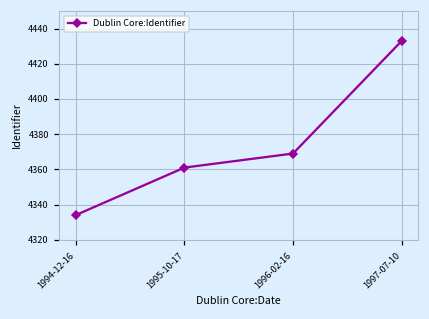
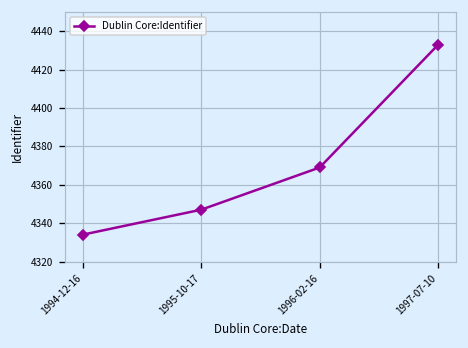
1995-10-17: 4361 -> 4347
